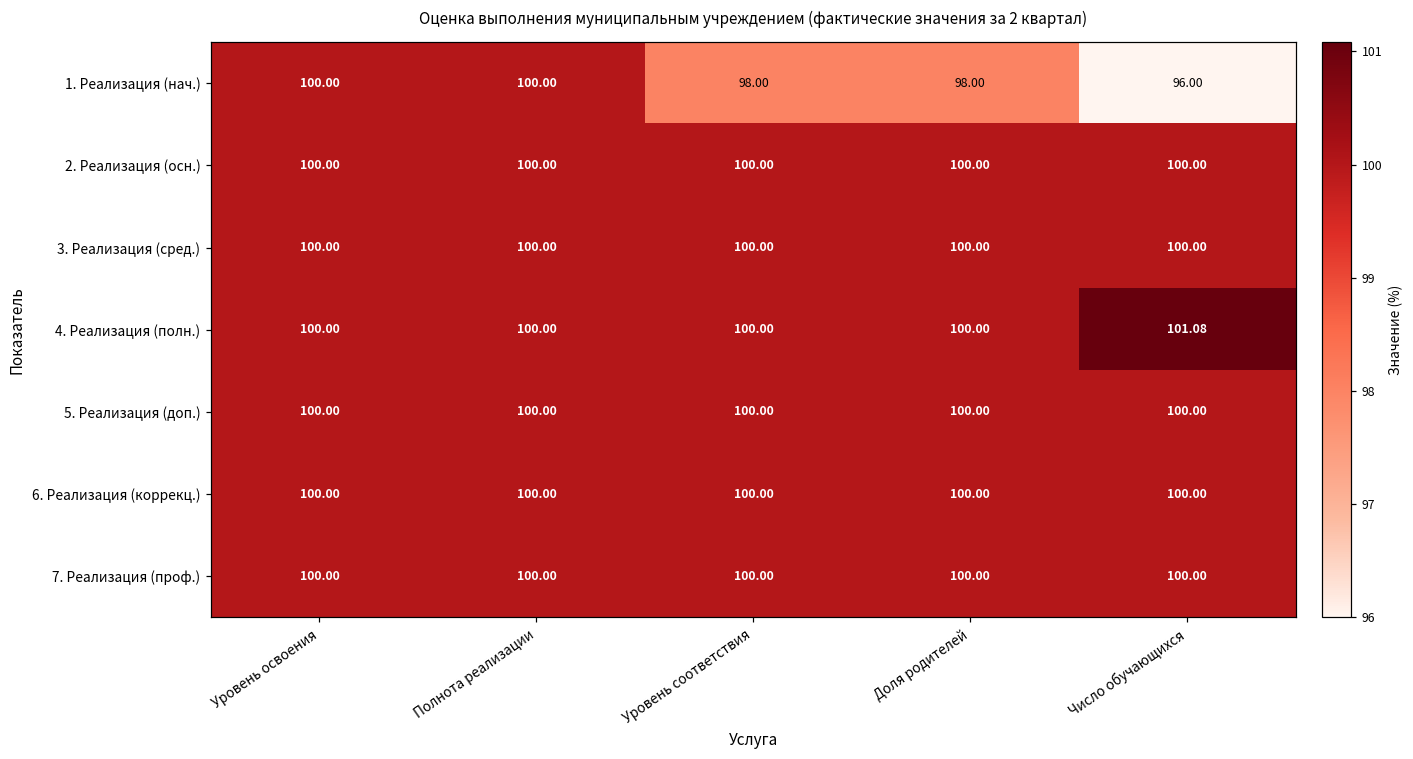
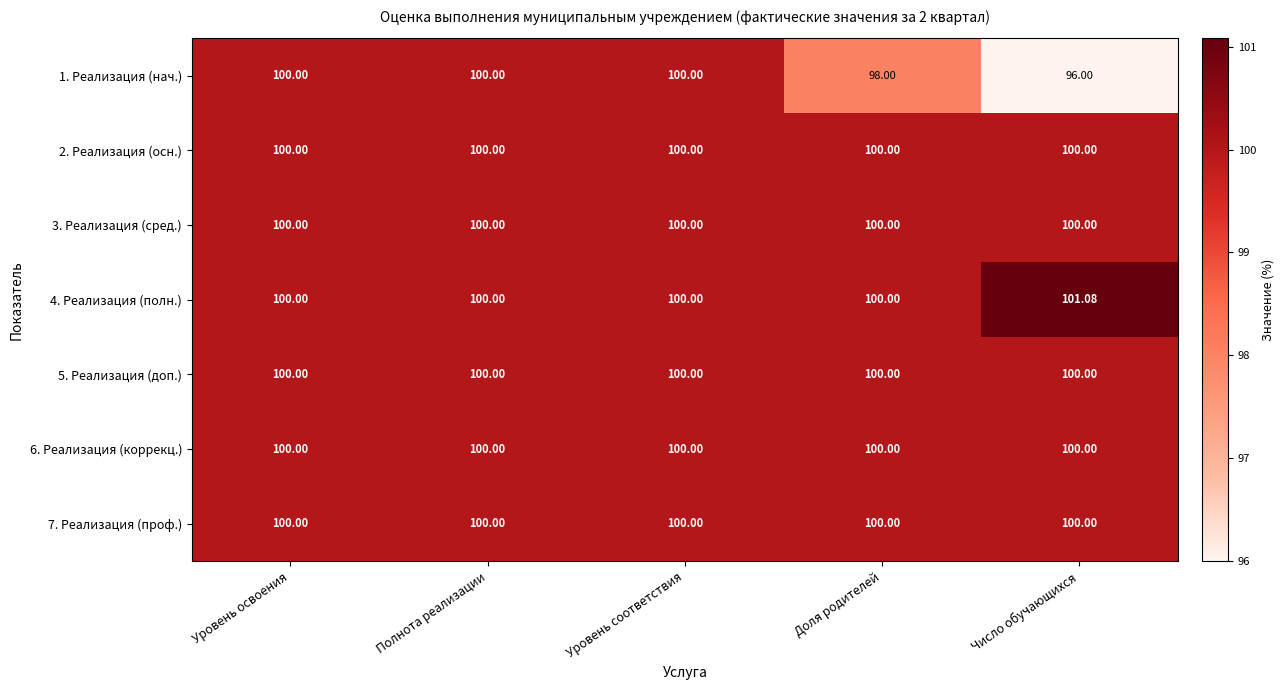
1. Реализация (нач.), Уровень соответствия: 98.00 -> 100.00
